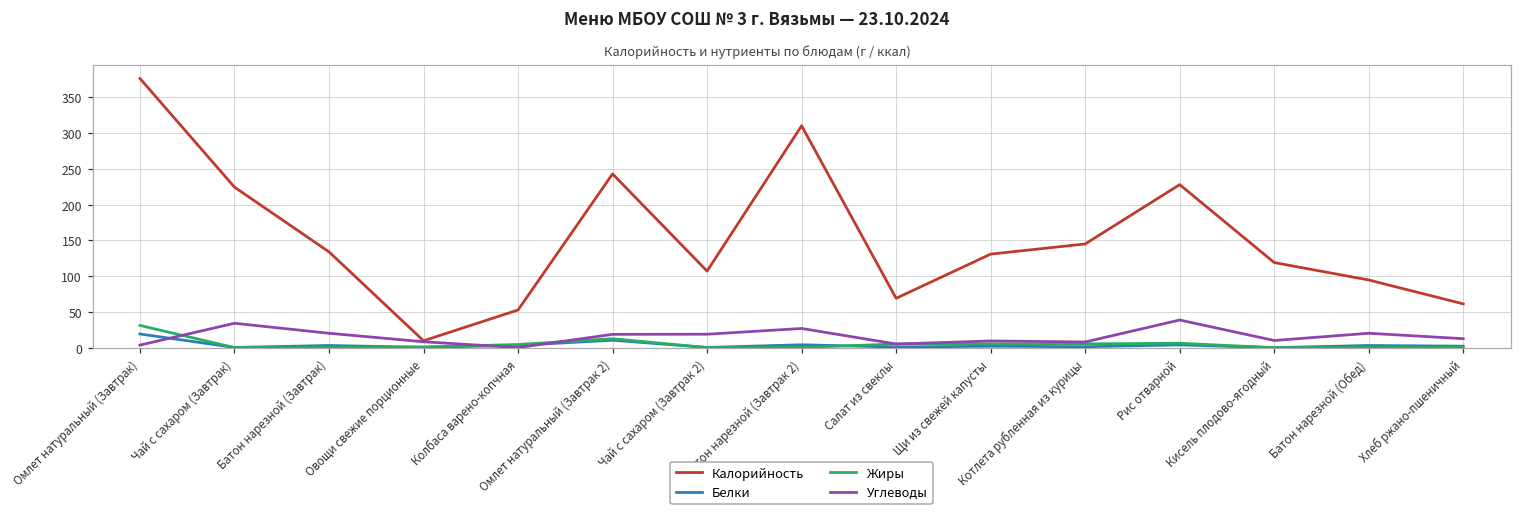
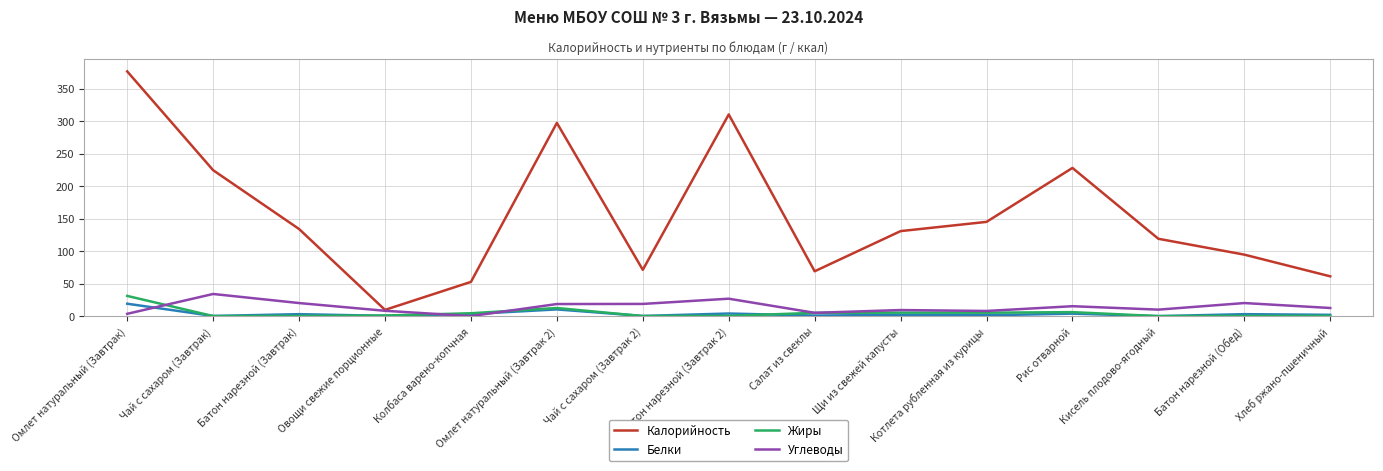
Калорийность, Омлет натуральный (Завтрак 2): 240 -> 300
Калорийность, Чай с сахаром (Завтрак 2): 110 -> 70
Углеводы, Рис отварной: 40 -> 20
